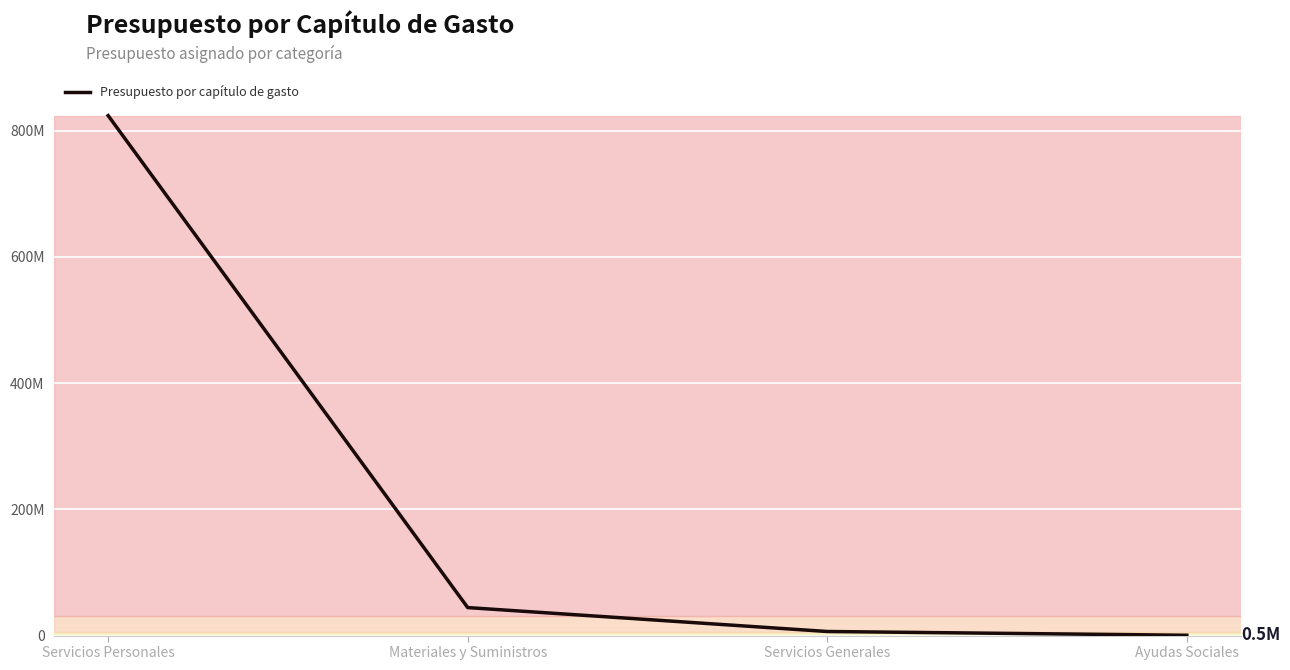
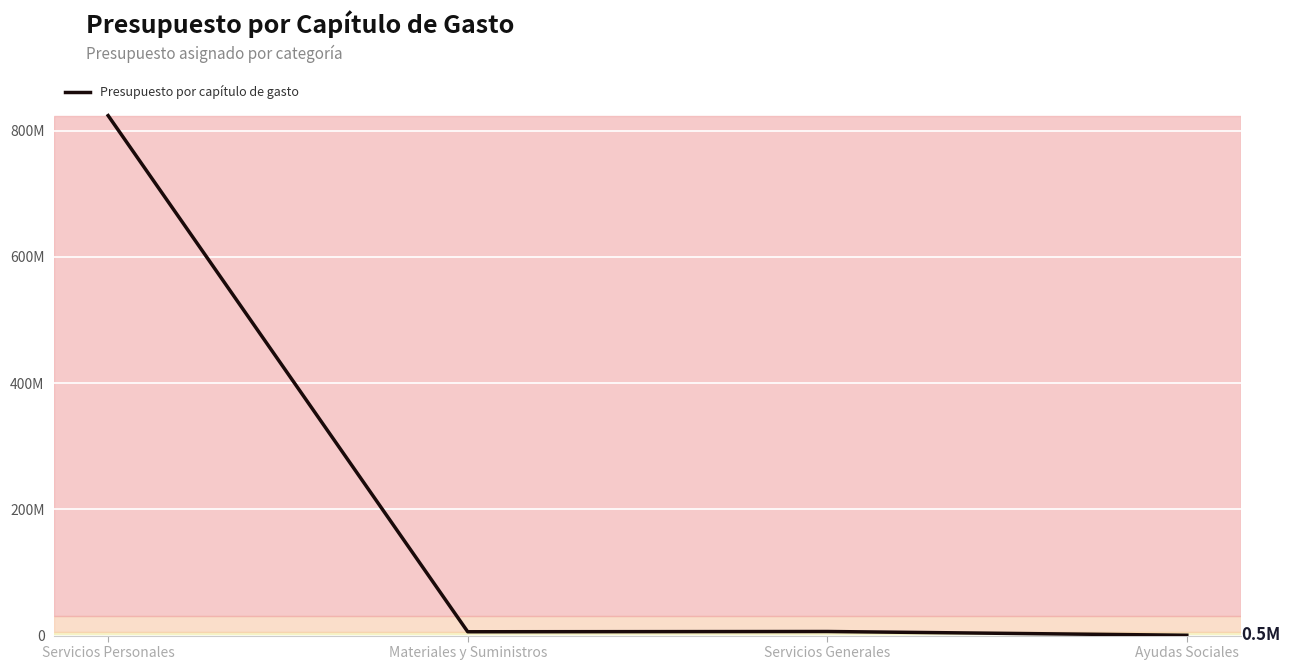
Materiales y Suministros: 40000000 -> 10000000
